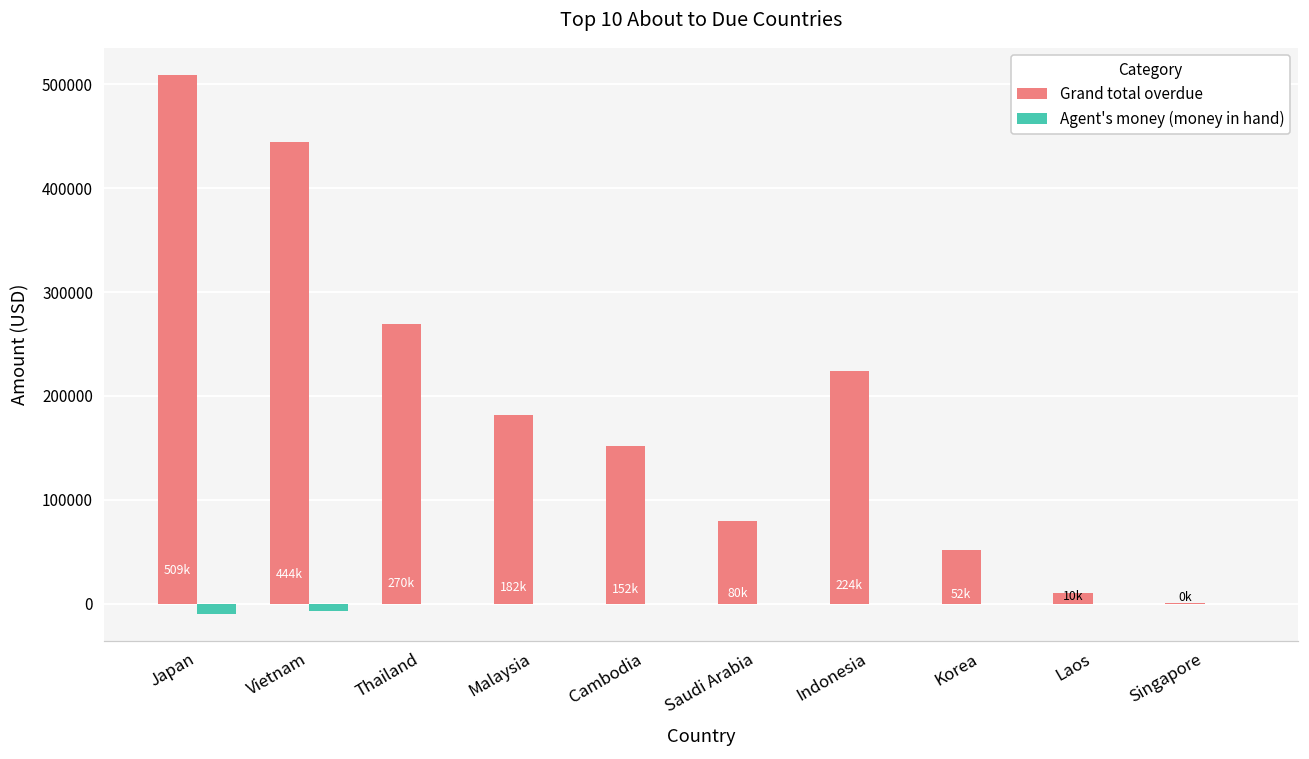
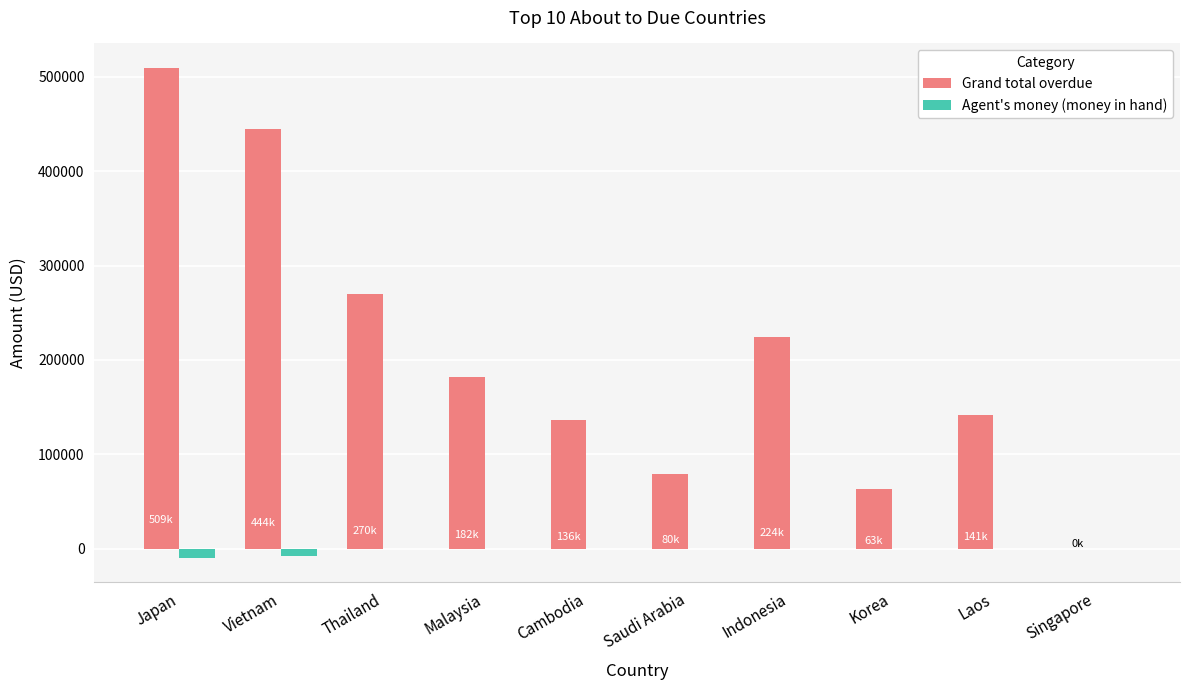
Grand total overdue, Cambodia: 152k -> 136k
Grand total overdue, Korea: 52k -> 63k
Grand total overdue, Laos: 10k -> 141k
